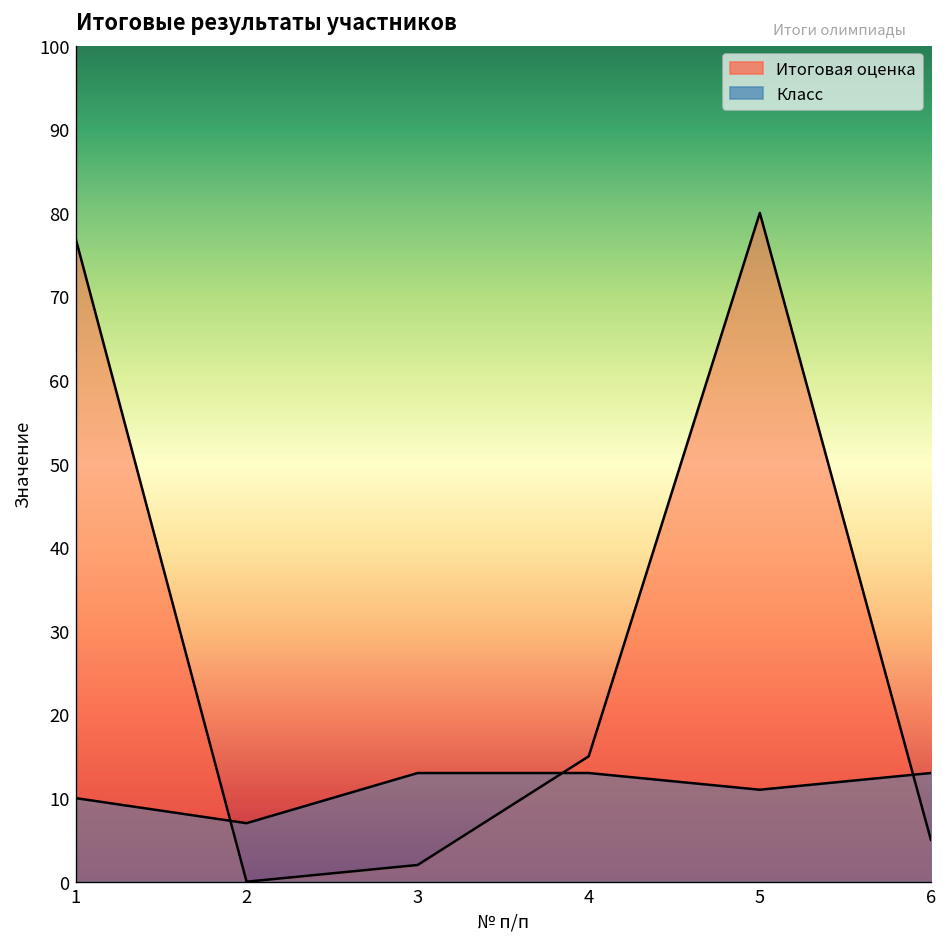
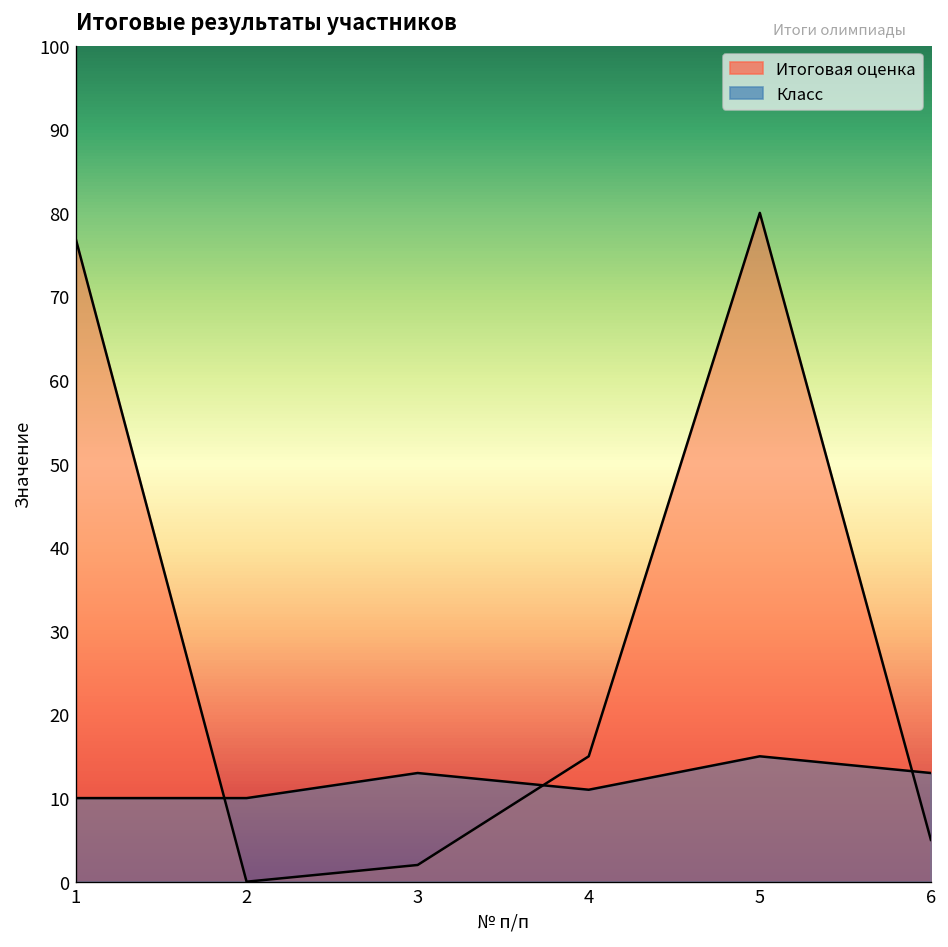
Класс, 2: 7 -> 10
Класс, 4: 13 -> 11
Класс, 5: 11 -> 15
